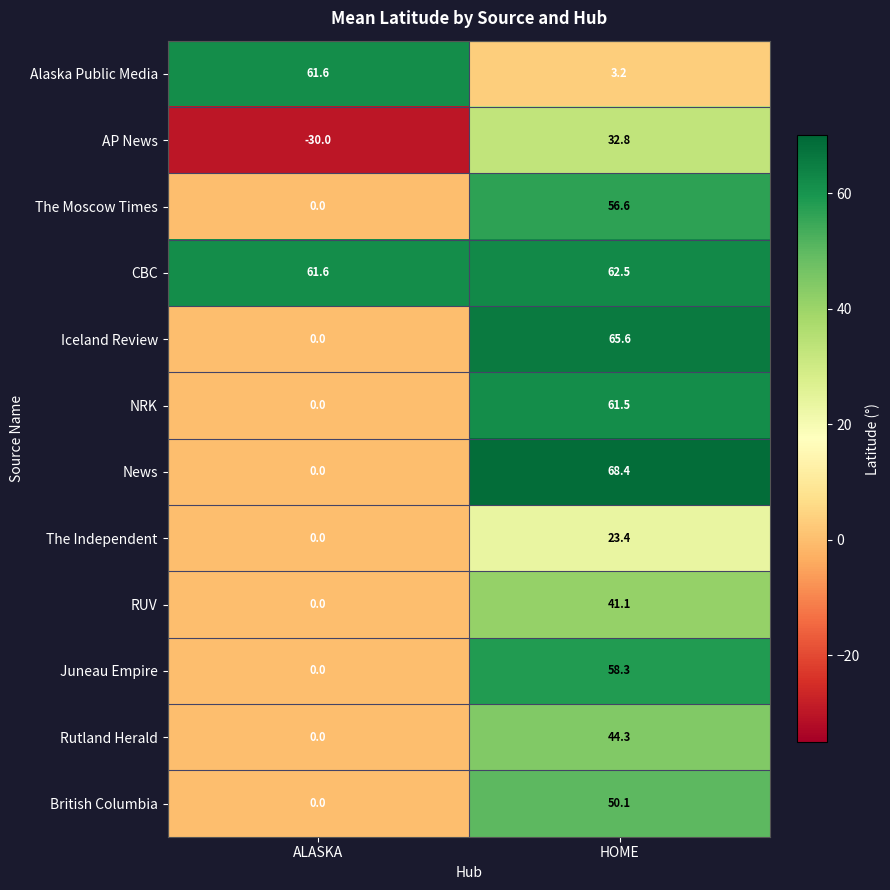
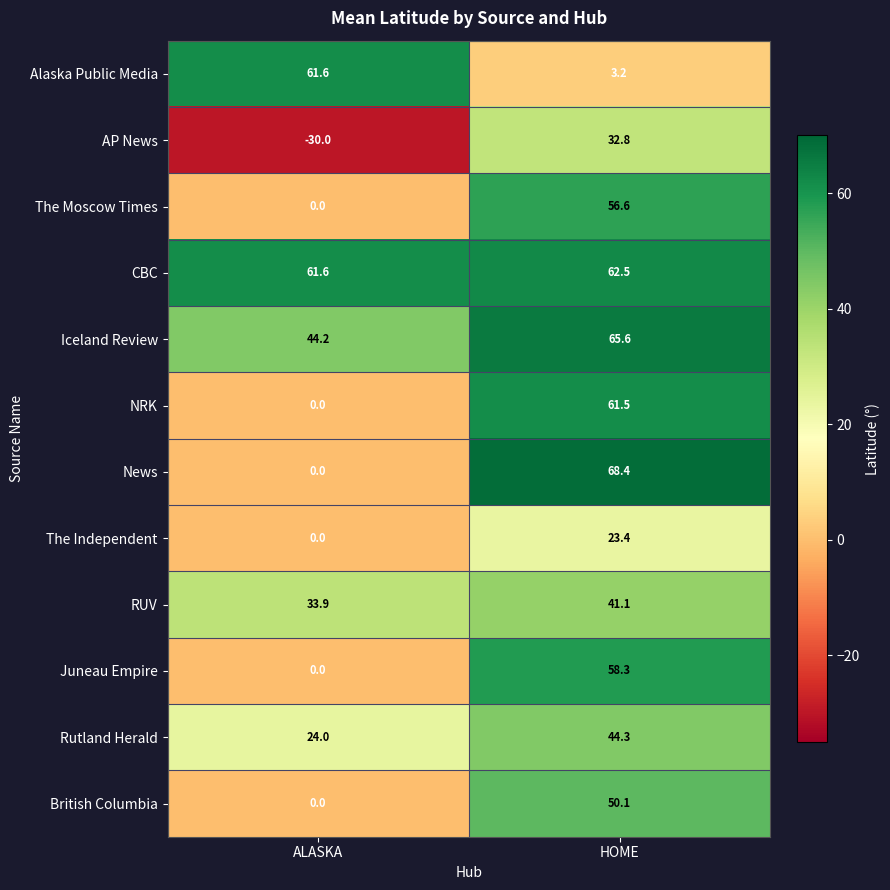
Iceland Review, ALASKA: 0.0 -> 44.2
RUV, ALASKA: 0.0 -> 33.9
Rutland Herald, ALASKA: 0.0 -> 24.0
